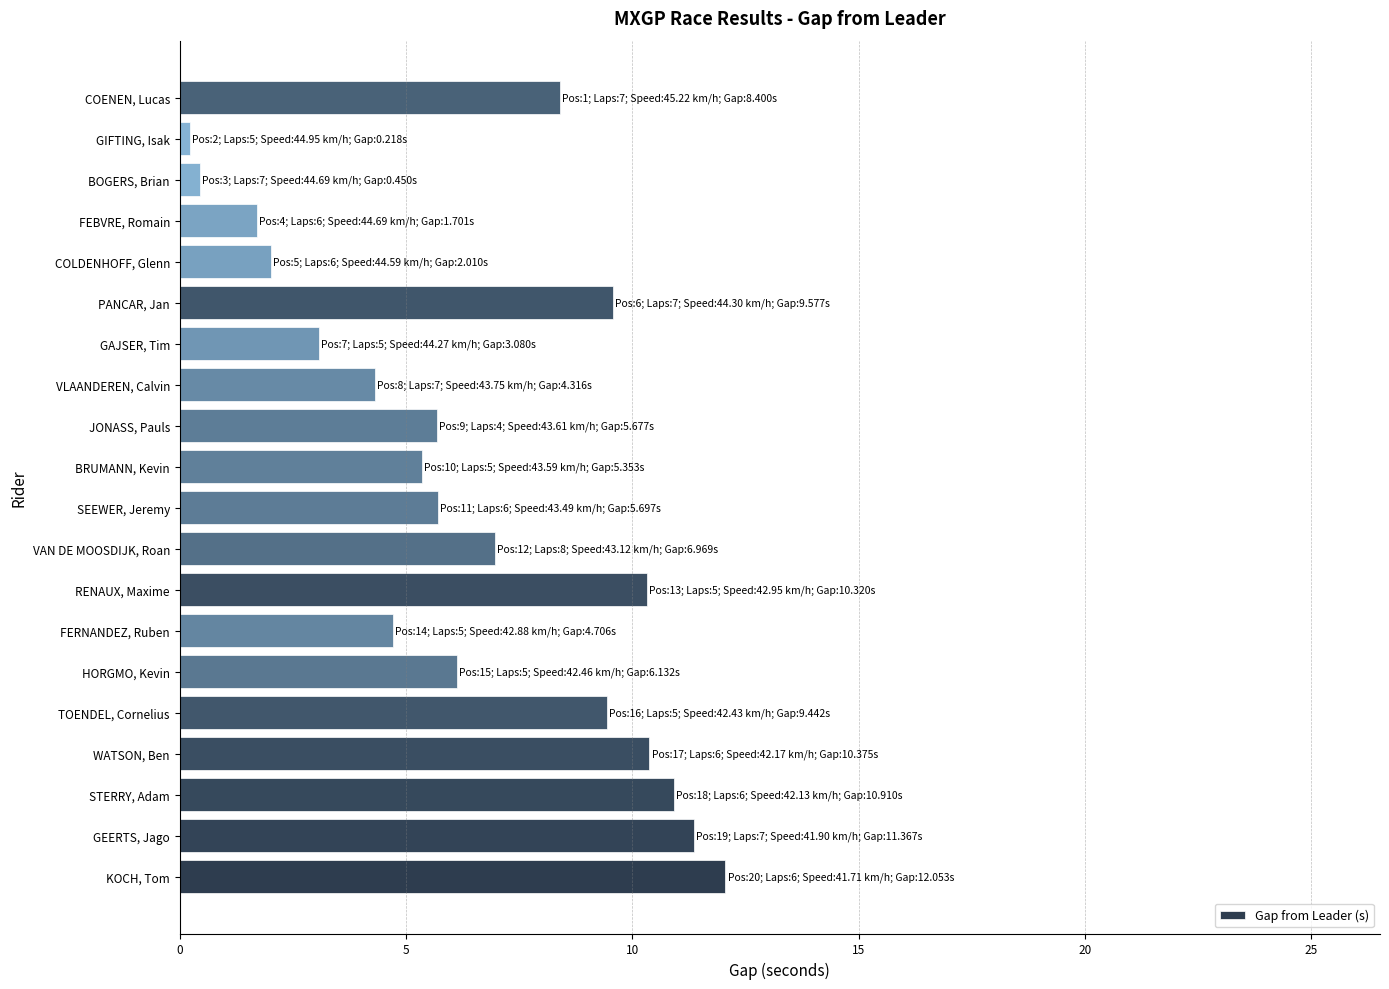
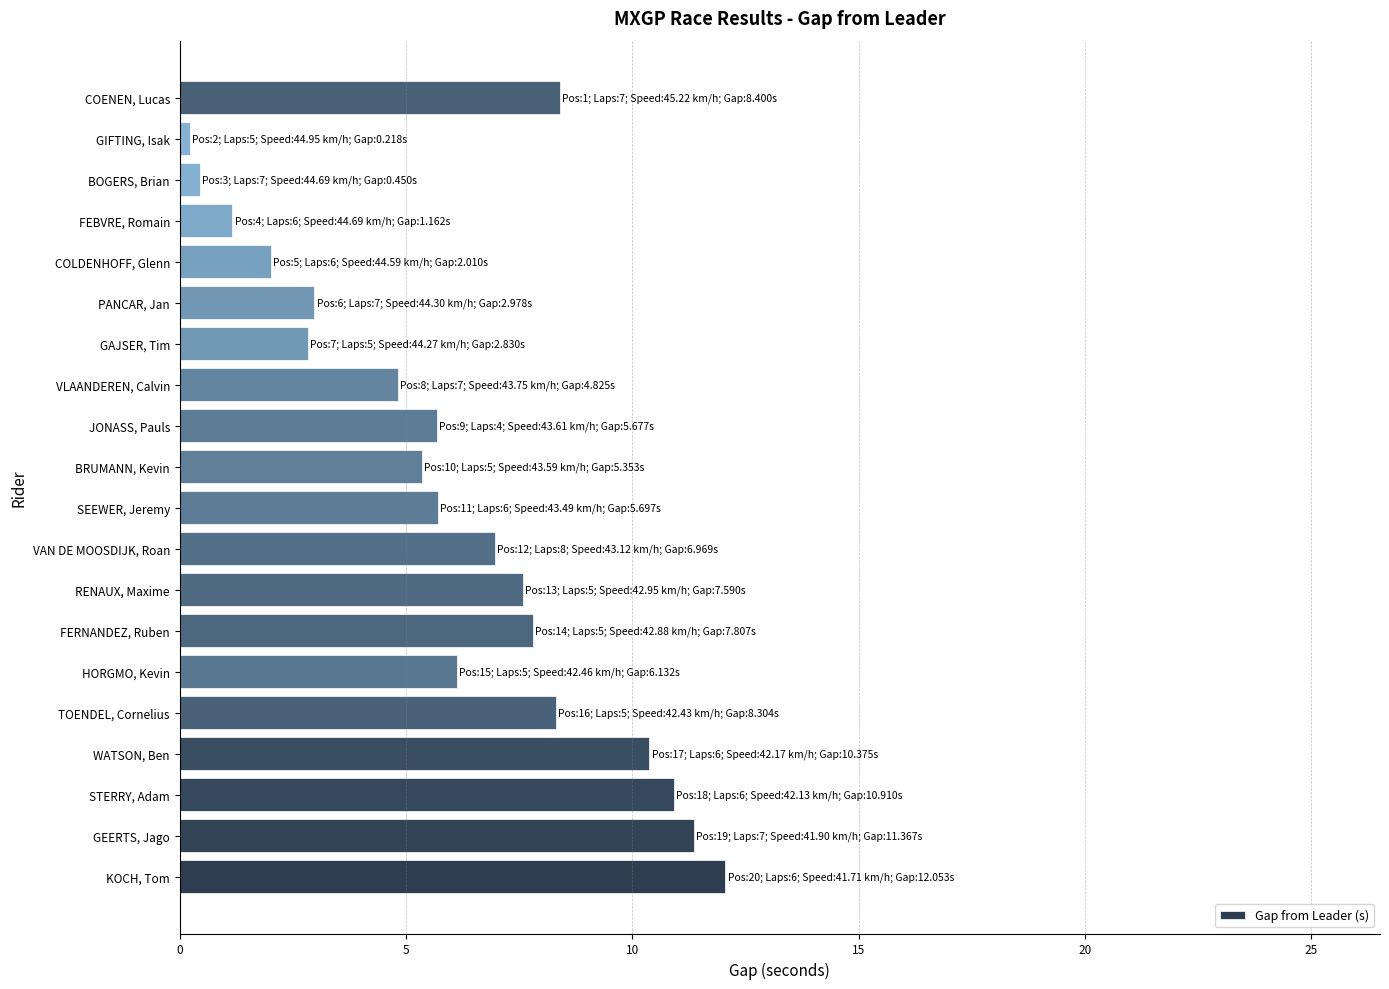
FEBVRE, Romain: 1.701s -> 1.162s
PANCAR, Jan: 9.577s -> 2.978s
GAJSER, Tim: 3.080s -> 2.830s
VLAANDEREN, Calvin: 4.316s -> 4.825s
RENAUX, Maxime: 10.320s -> 7.590s
FERNANDEZ, Ruben: 4.706s -> 7.807s
TOENDEL, Cornelius: 9.442s -> 8.304s
